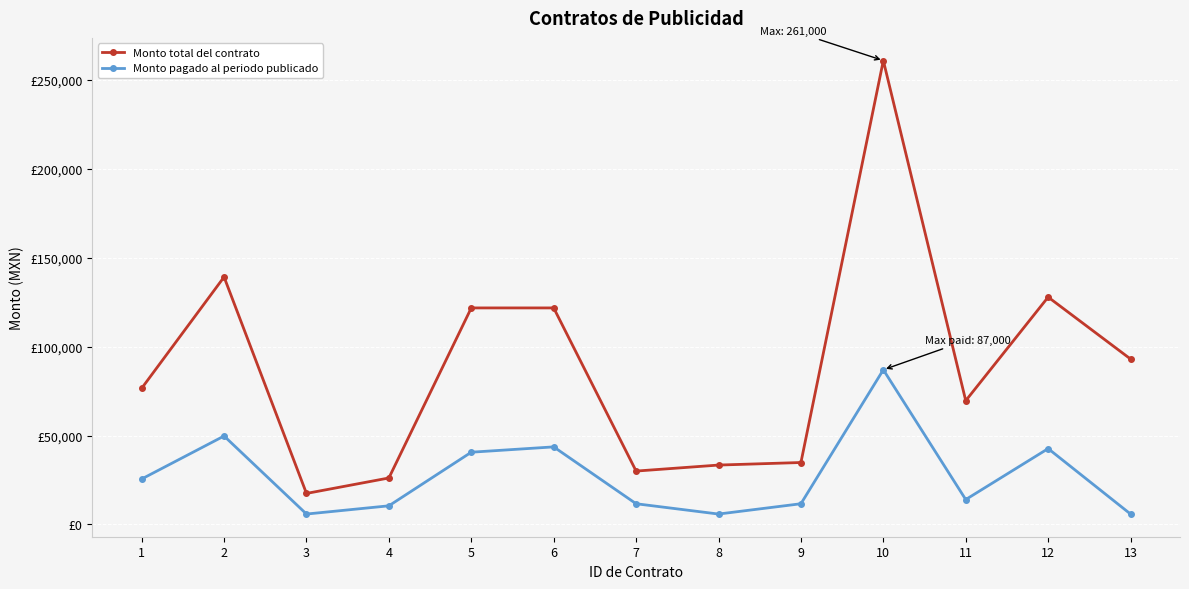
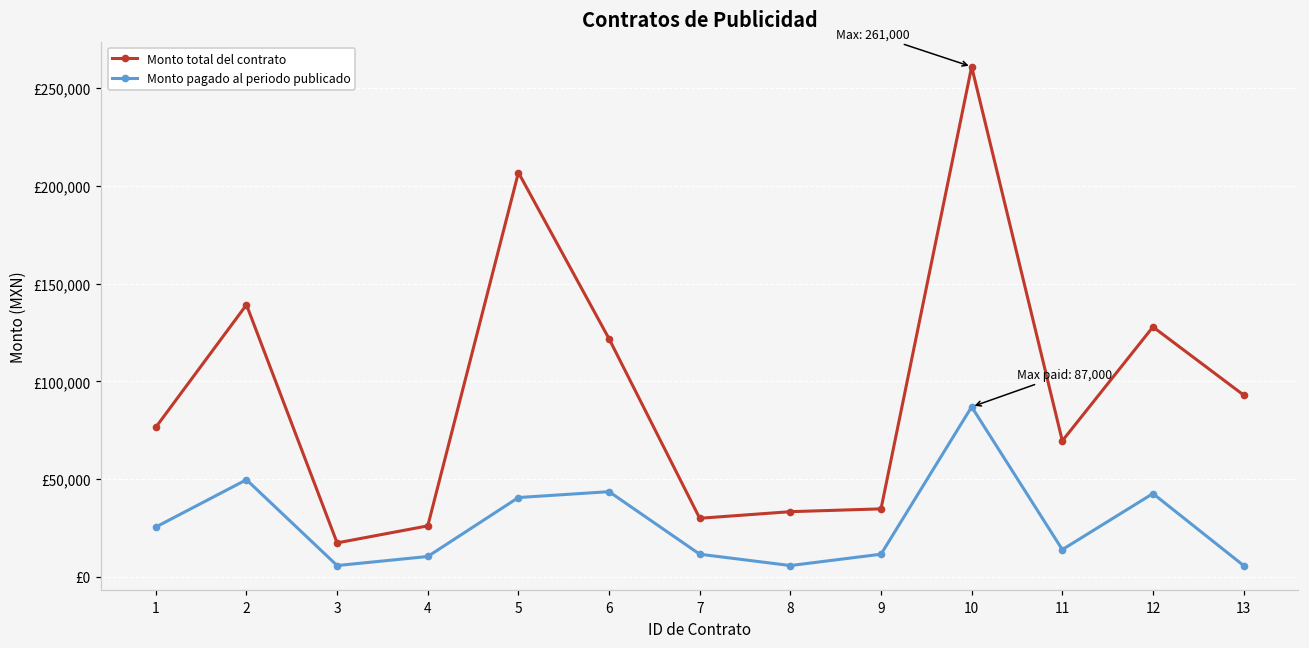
Monto total del contrato, 5: £122,000 -> £207,000
